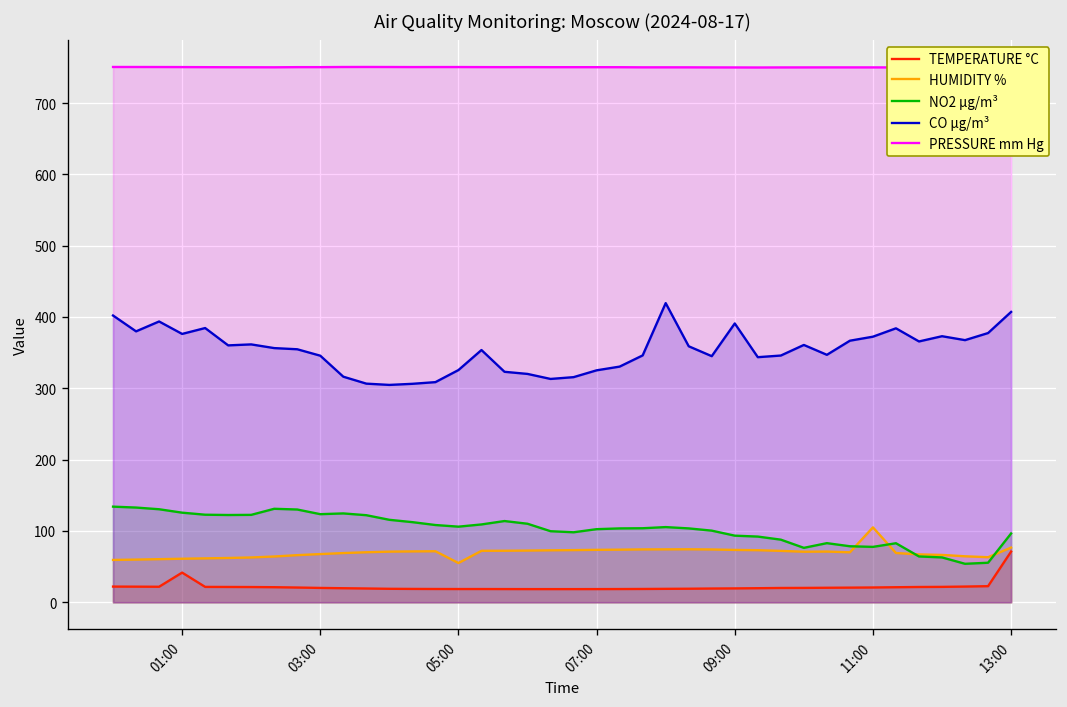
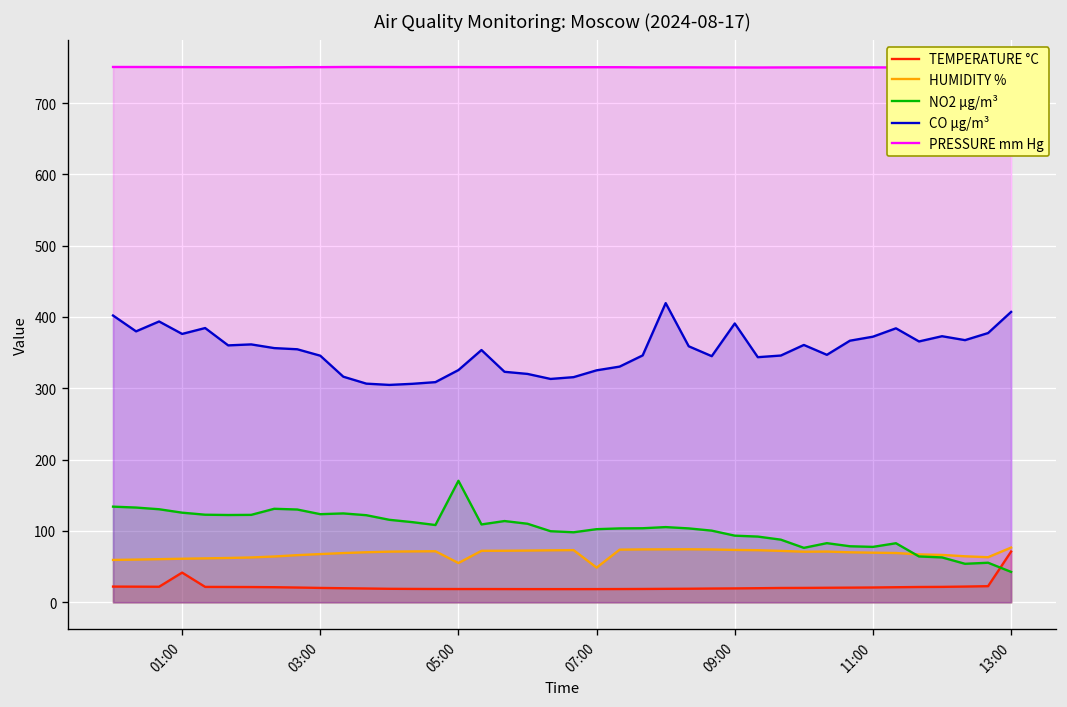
NO2 µg/m³, 05:00: 110 -> 170
HUMIDITY %, 07:00: 70 -> 50
HUMIDITY %, 11:00: 110 -> 70
NO2 µg/m³, 13:00: 100 -> 40
